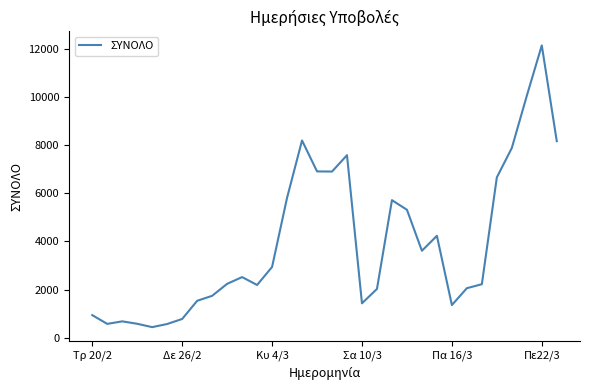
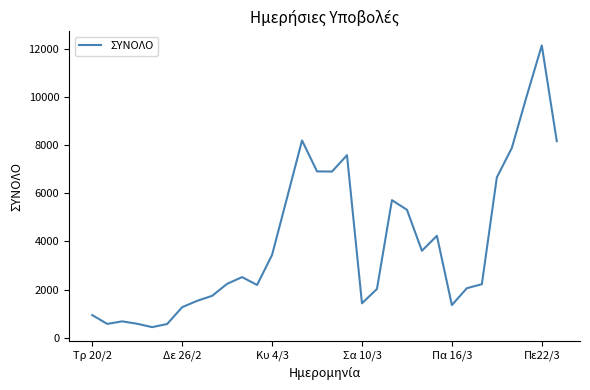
Δε 26/2: 800 -> 1300
Κυ 4/3: 2900 -> 3400
